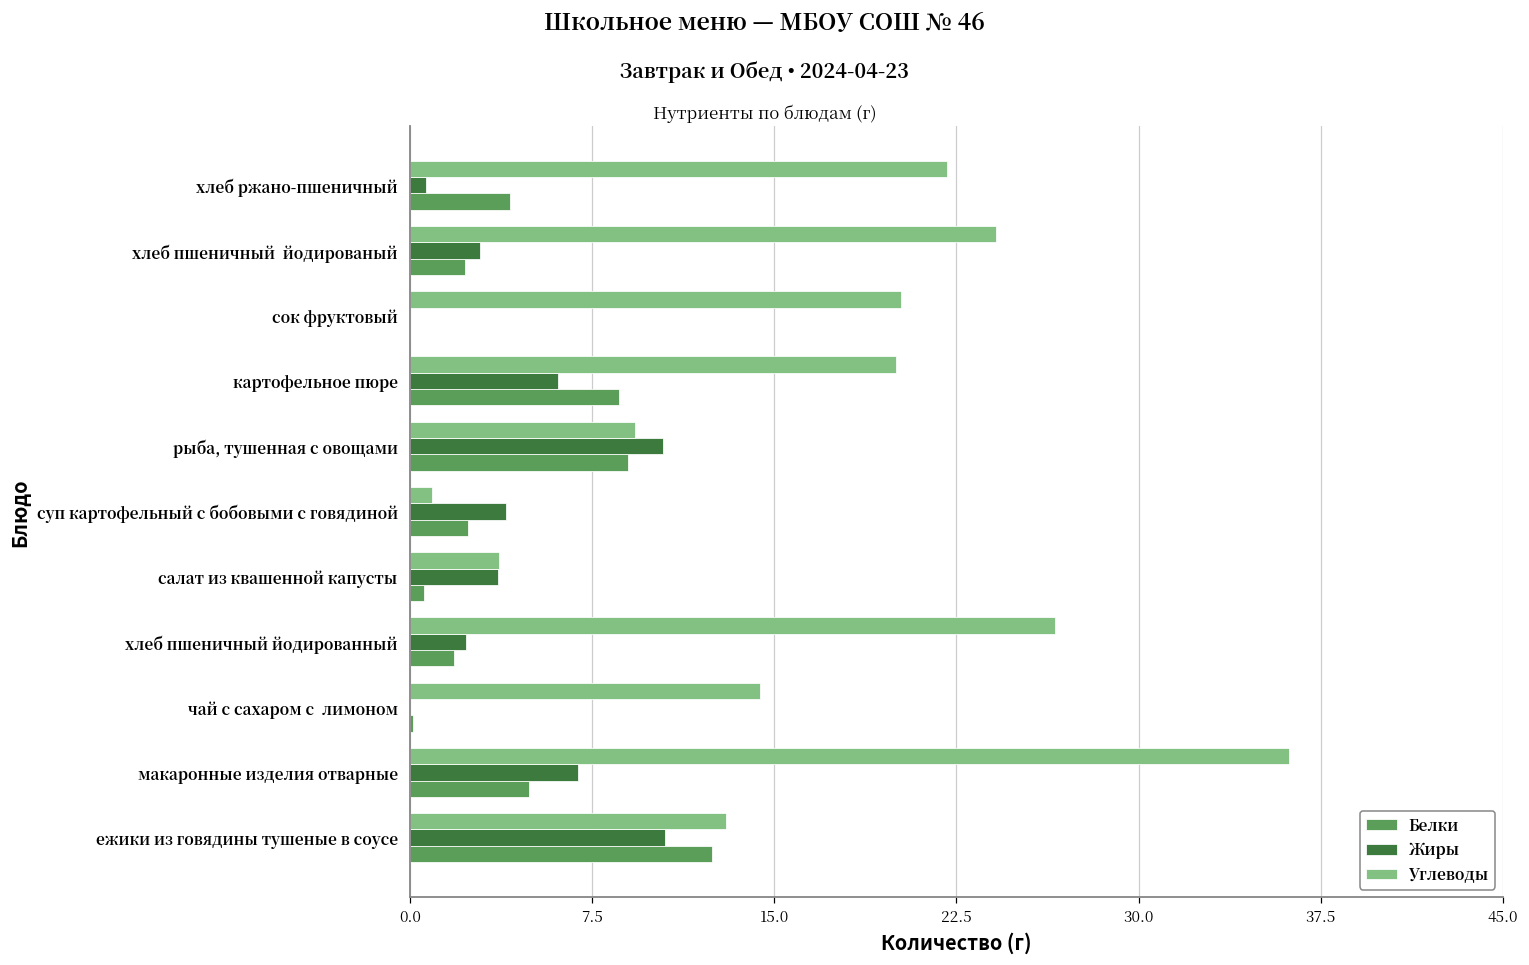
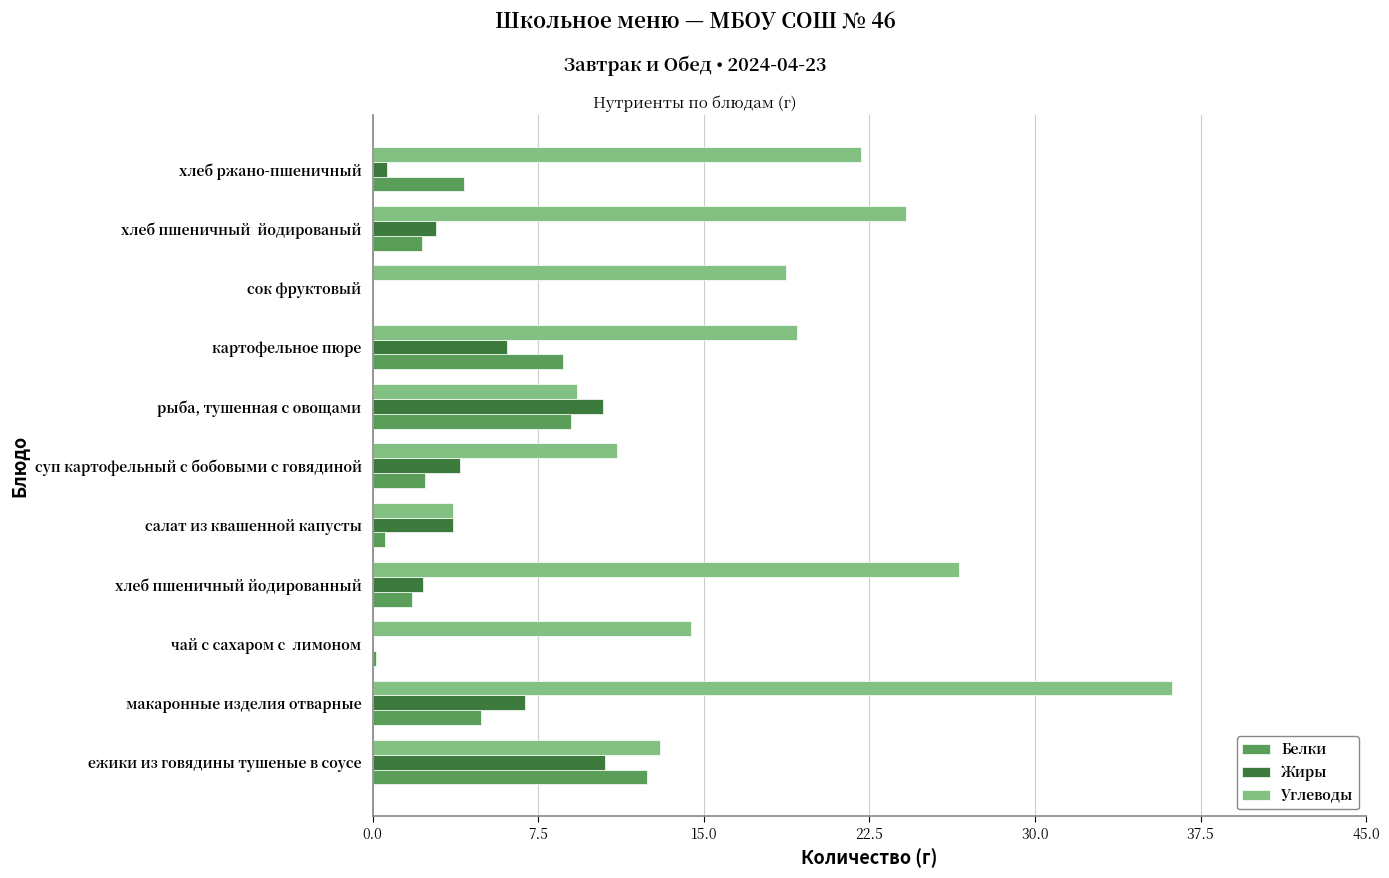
Углеводы, сок фруктовый: 20.2 -> 18.7
Углеводы, картофельное пюре: 20.0 -> 19.2
Углеводы, суп картофельный с бобовыми с говядиной: 0.9 -> 11.1
